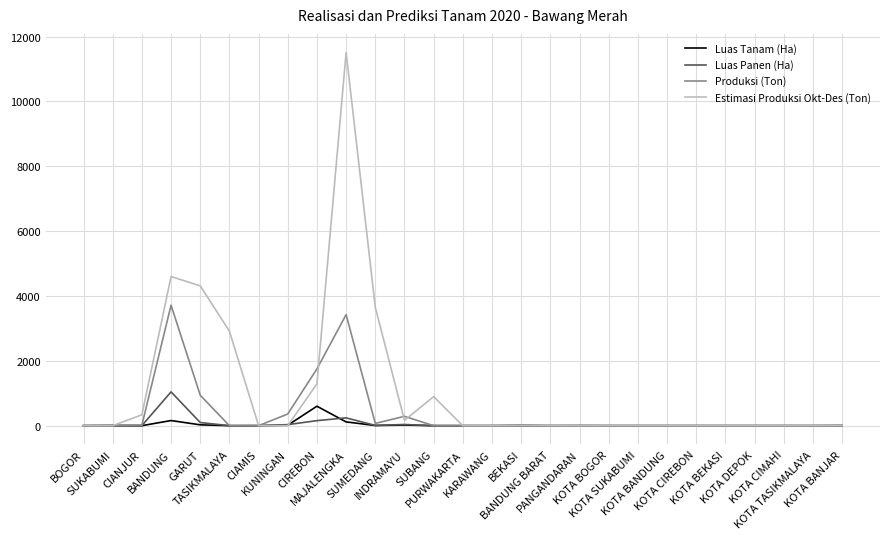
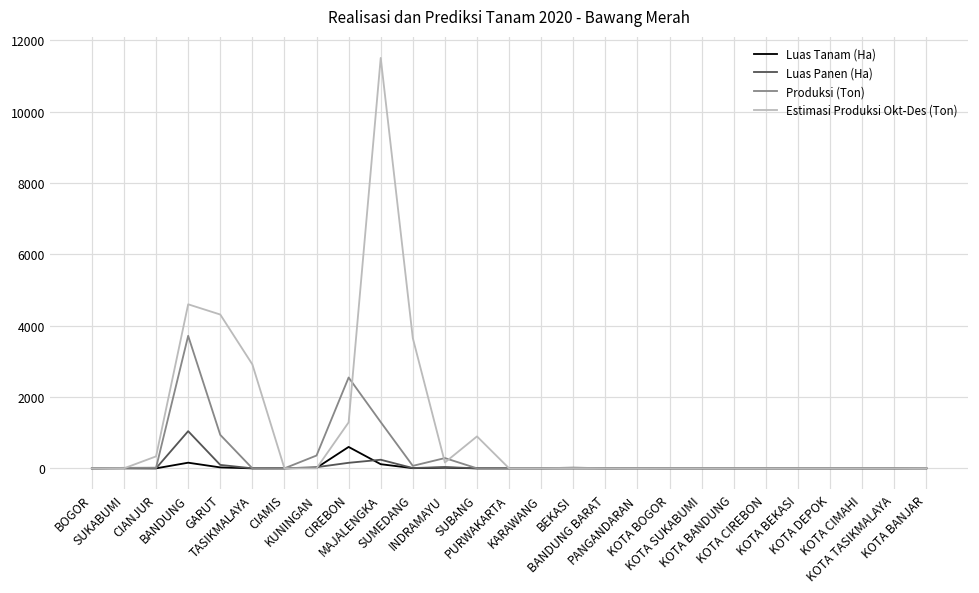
Produksi (Ton), CIREBON: 1800 -> 2500
Produksi (Ton), MAJALENGKA: 3400 -> 1300
